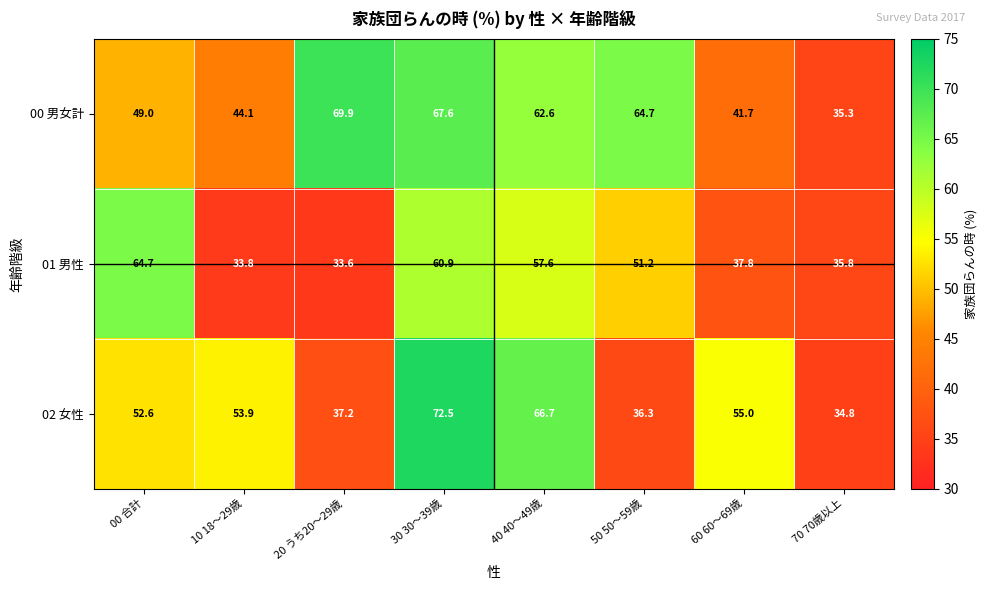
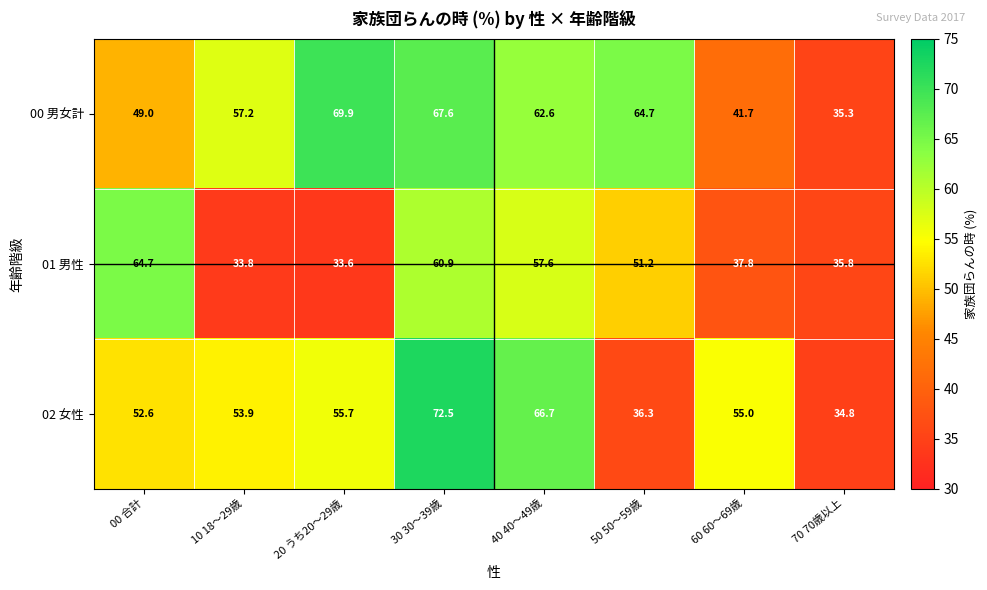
00 男女計, 10 18～29歳: 44.1 -> 57.2
02 女性, 20 うち20～29歳: 37.2 -> 55.7
